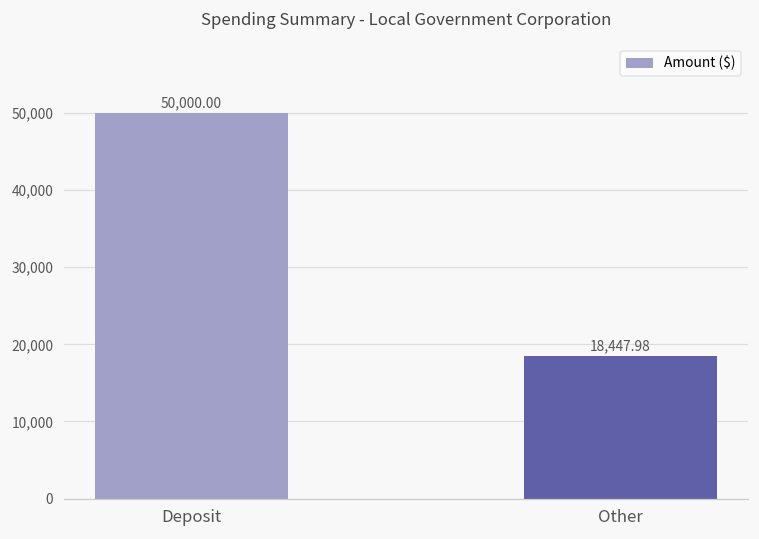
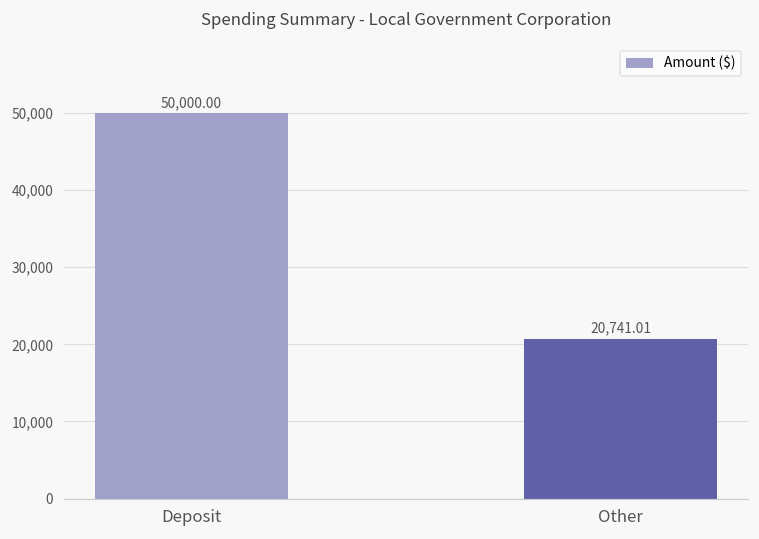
Other: 18,447.98 -> 20,741.01
